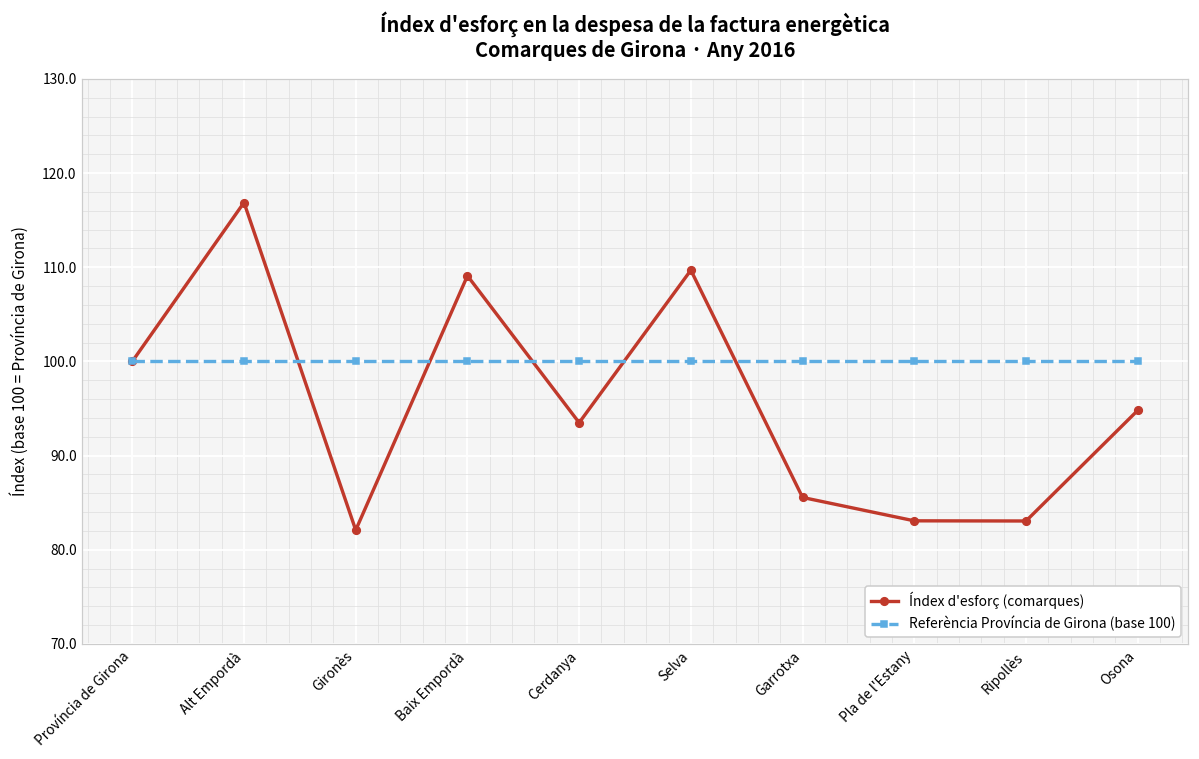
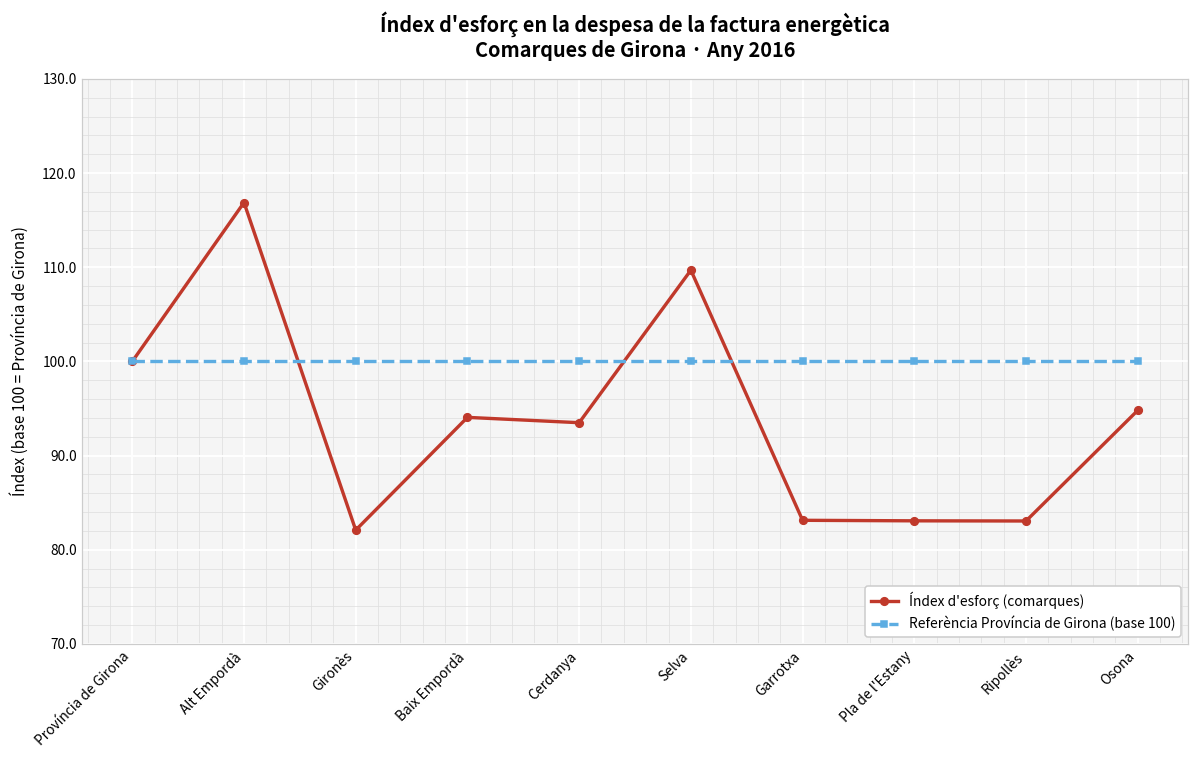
Índex d'esforç (comarques), Baix Empordà: 109 -> 94
Índex d'esforç (comarques), Garrotxa: 86 -> 83
